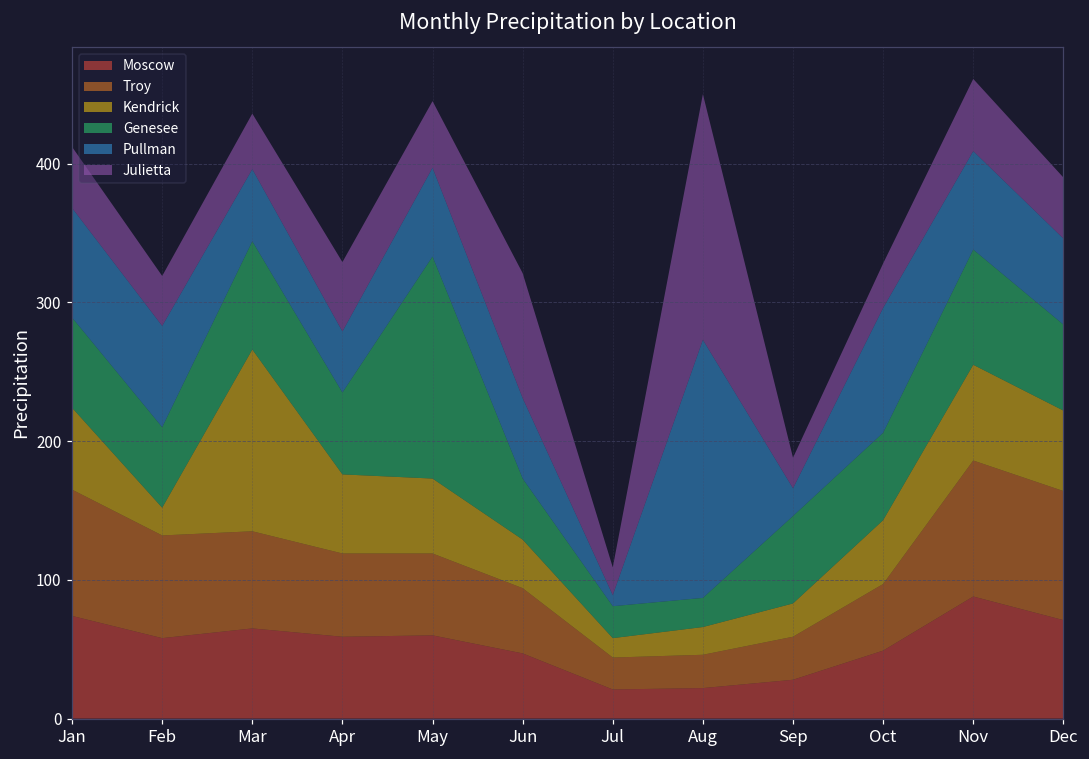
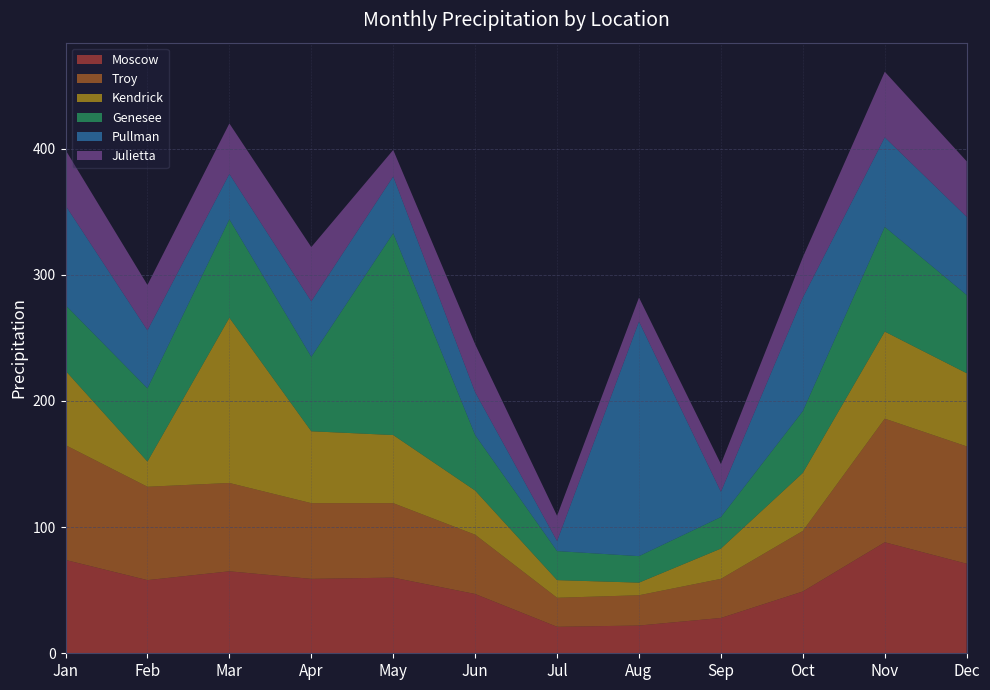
Genesee, Jan: 65 -> 52
Pullman, Feb: 73 -> 46
Pullman, Mar: 52 -> 36
Julietta, Apr: 50 -> 43
Pullman, May: 64 -> 45
Julietta, May: 48 -> 21
Pullman, Jun: 58 -> 34
Julietta, Jun: 90 -> 38
Kendrick, Aug: 20 -> 10
Julietta, Aug: 177 -> 19
Genesee, Sep: 63 -> 25
Genesee, Oct: 63 -> 49
